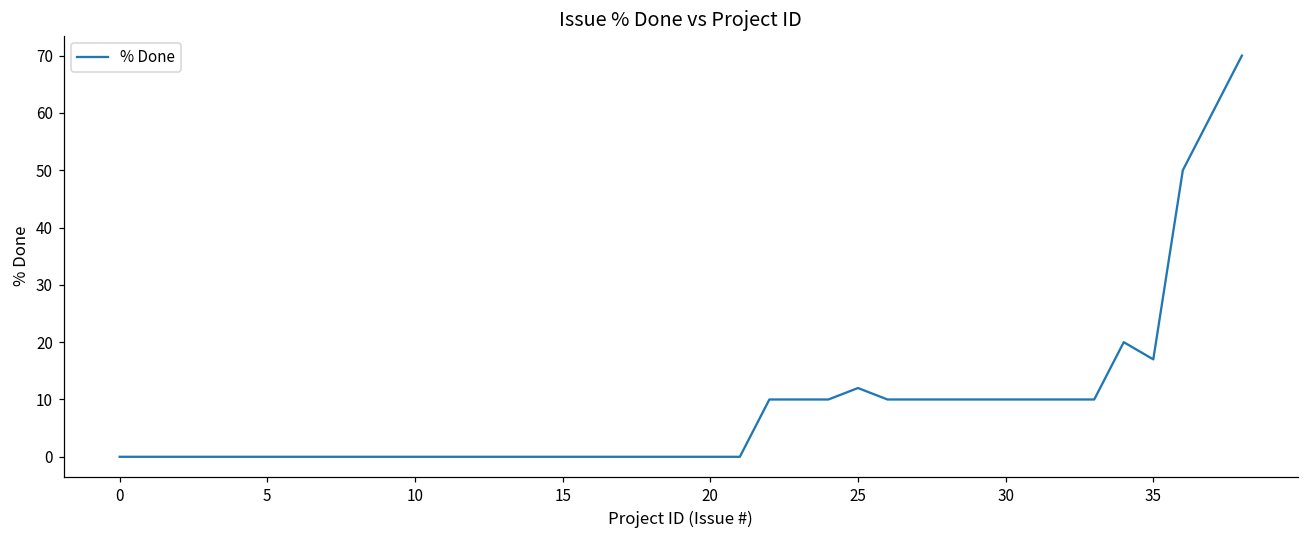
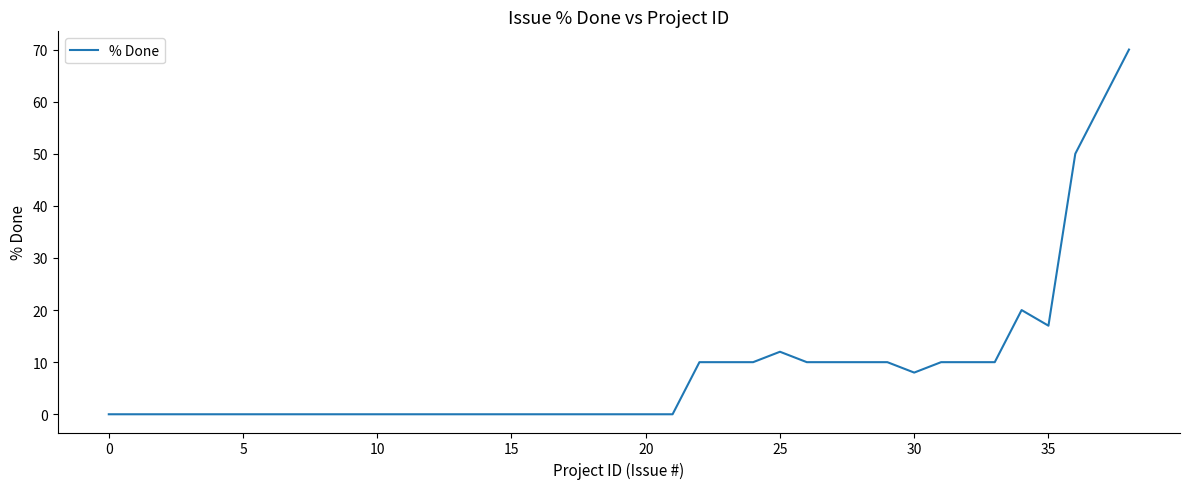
30: 10 -> 8
